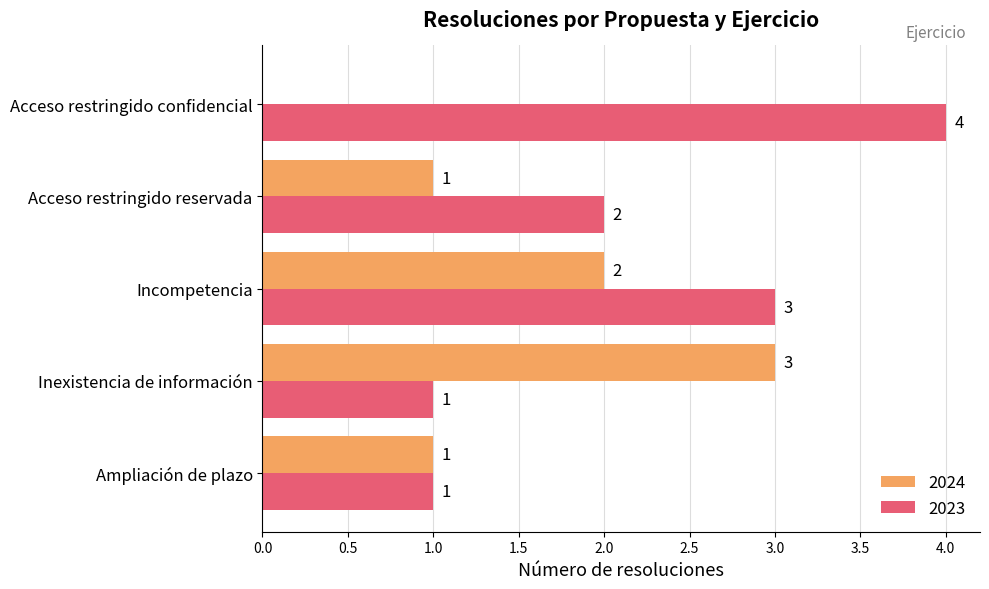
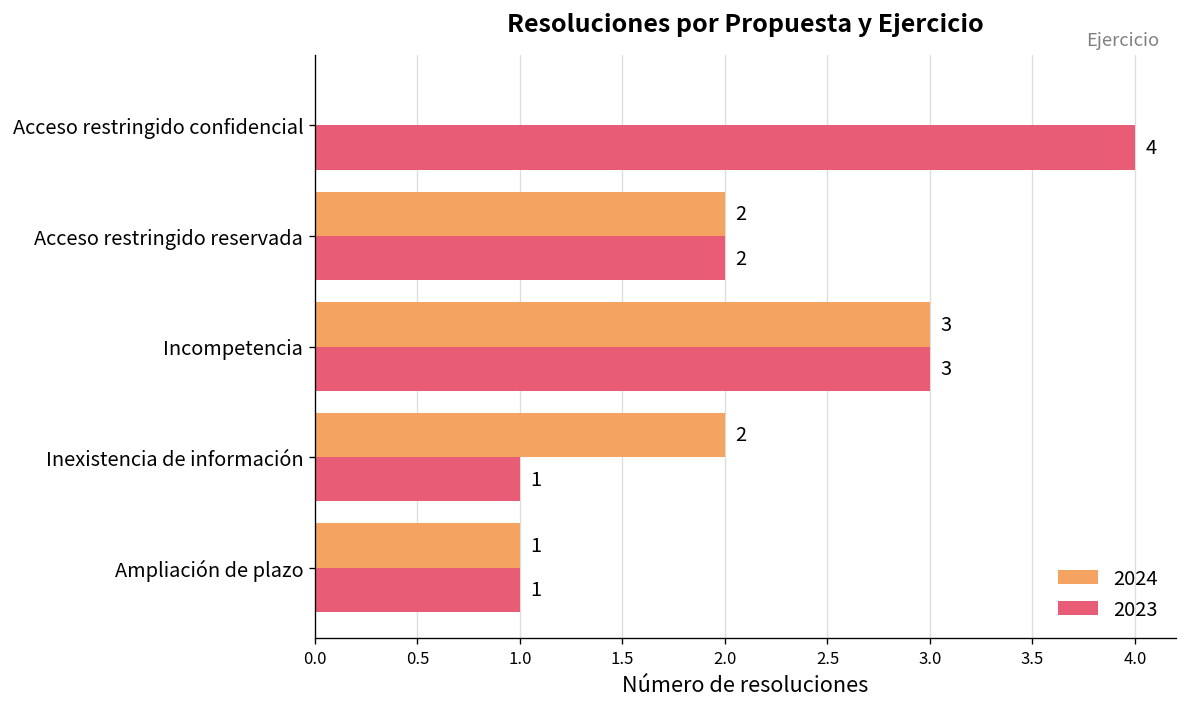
2024, Acceso restringido reservada: 1 -> 2
2024, Incompetencia: 2 -> 3
2024, Inexistencia de información: 3 -> 2
